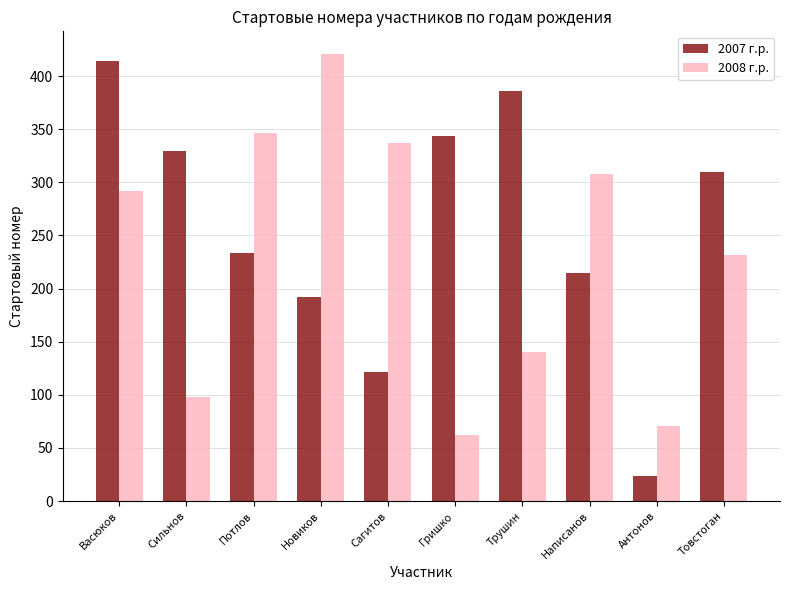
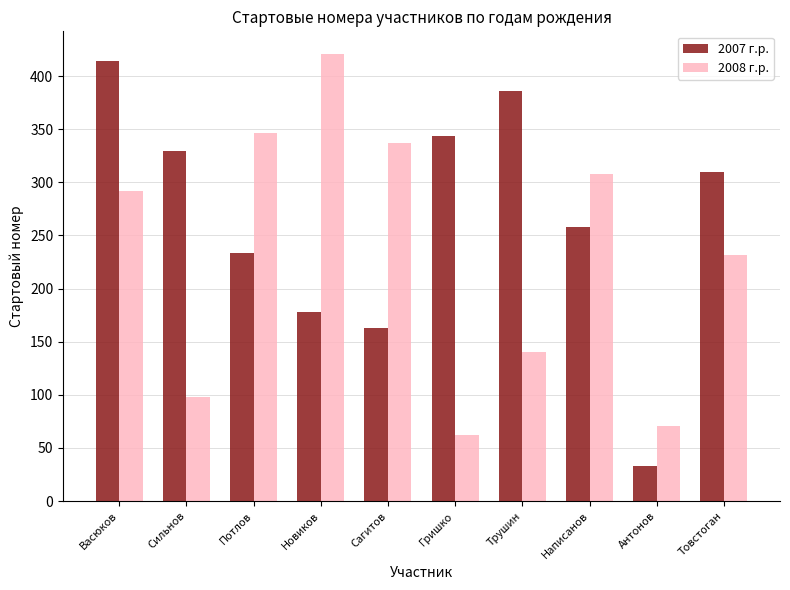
2007 г.р., Новиков: 192 -> 178
2007 г.р., Сагитов: 121 -> 163
2007 г.р., Написанов: 215 -> 258
2007 г.р., Антонов: 24 -> 33
